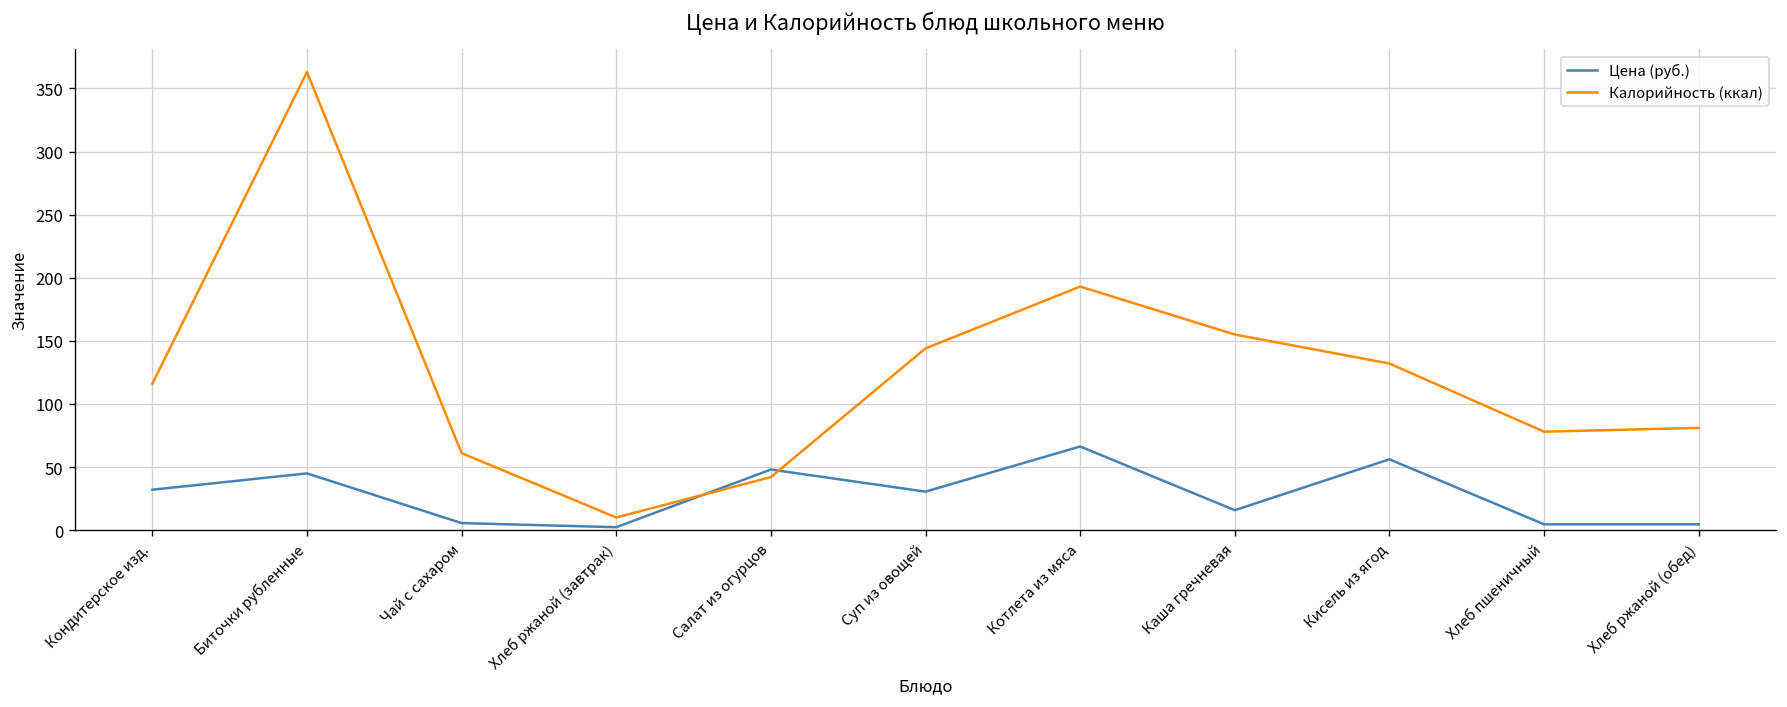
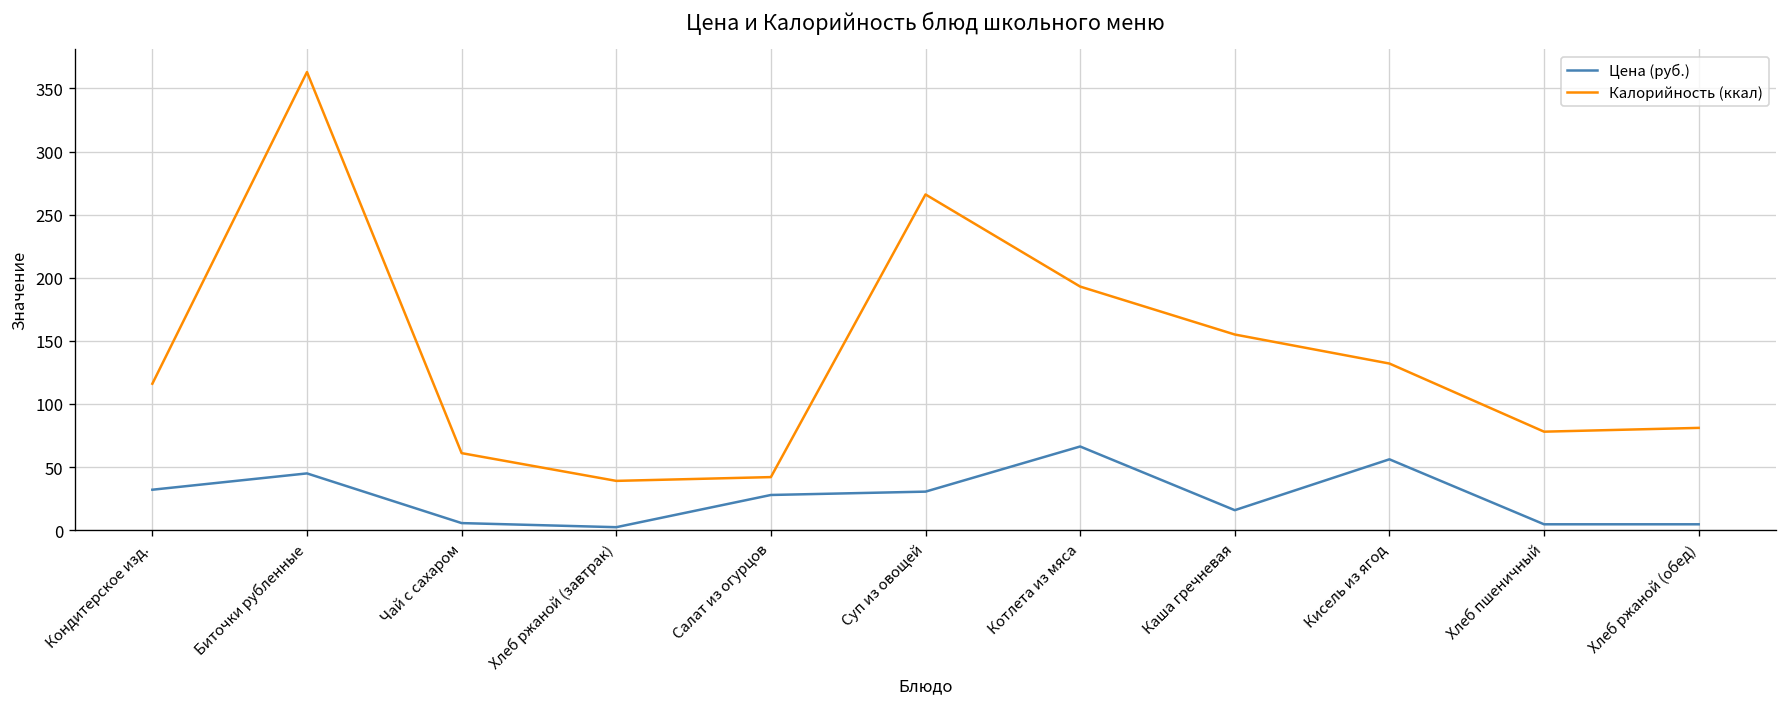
Калорийность (ккал), Хлеб ржаной (завтрак): 10 -> 39
Цена (руб.), Салат из огурцов: 48 -> 28
Калорийность (ккал), Суп из овощей: 144 -> 266
